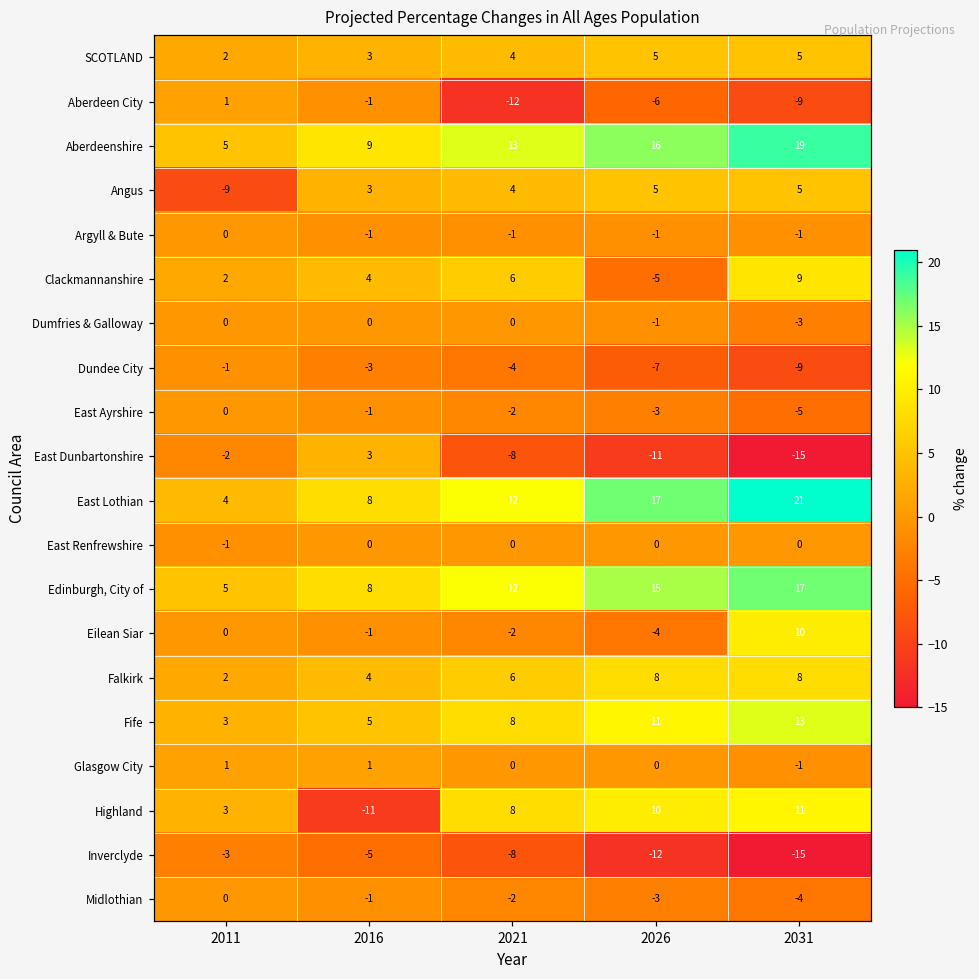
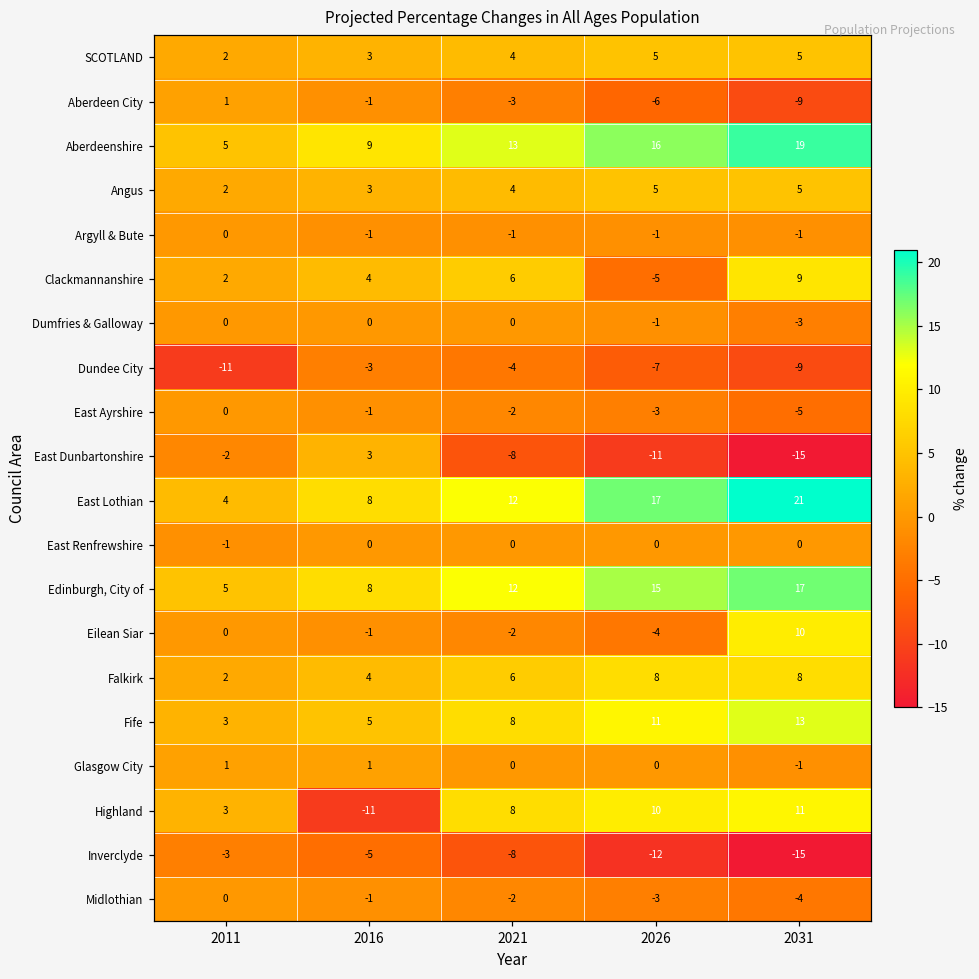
Aberdeen City, 2021: -12 -> -3
Angus, 2011: -9 -> 2
Dundee City, 2011: -1 -> -11
